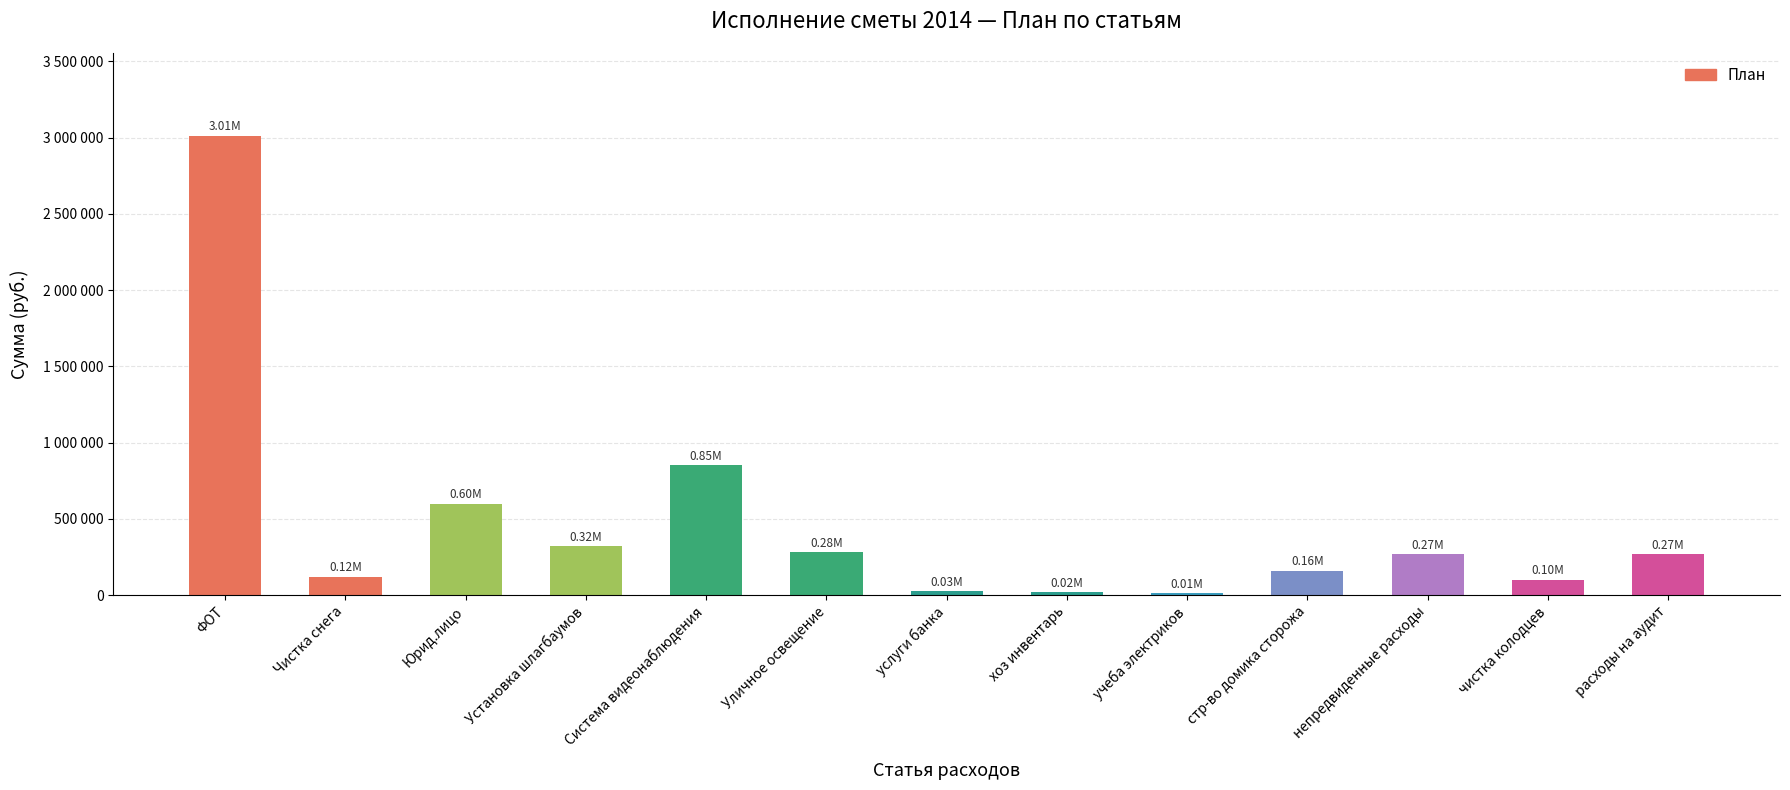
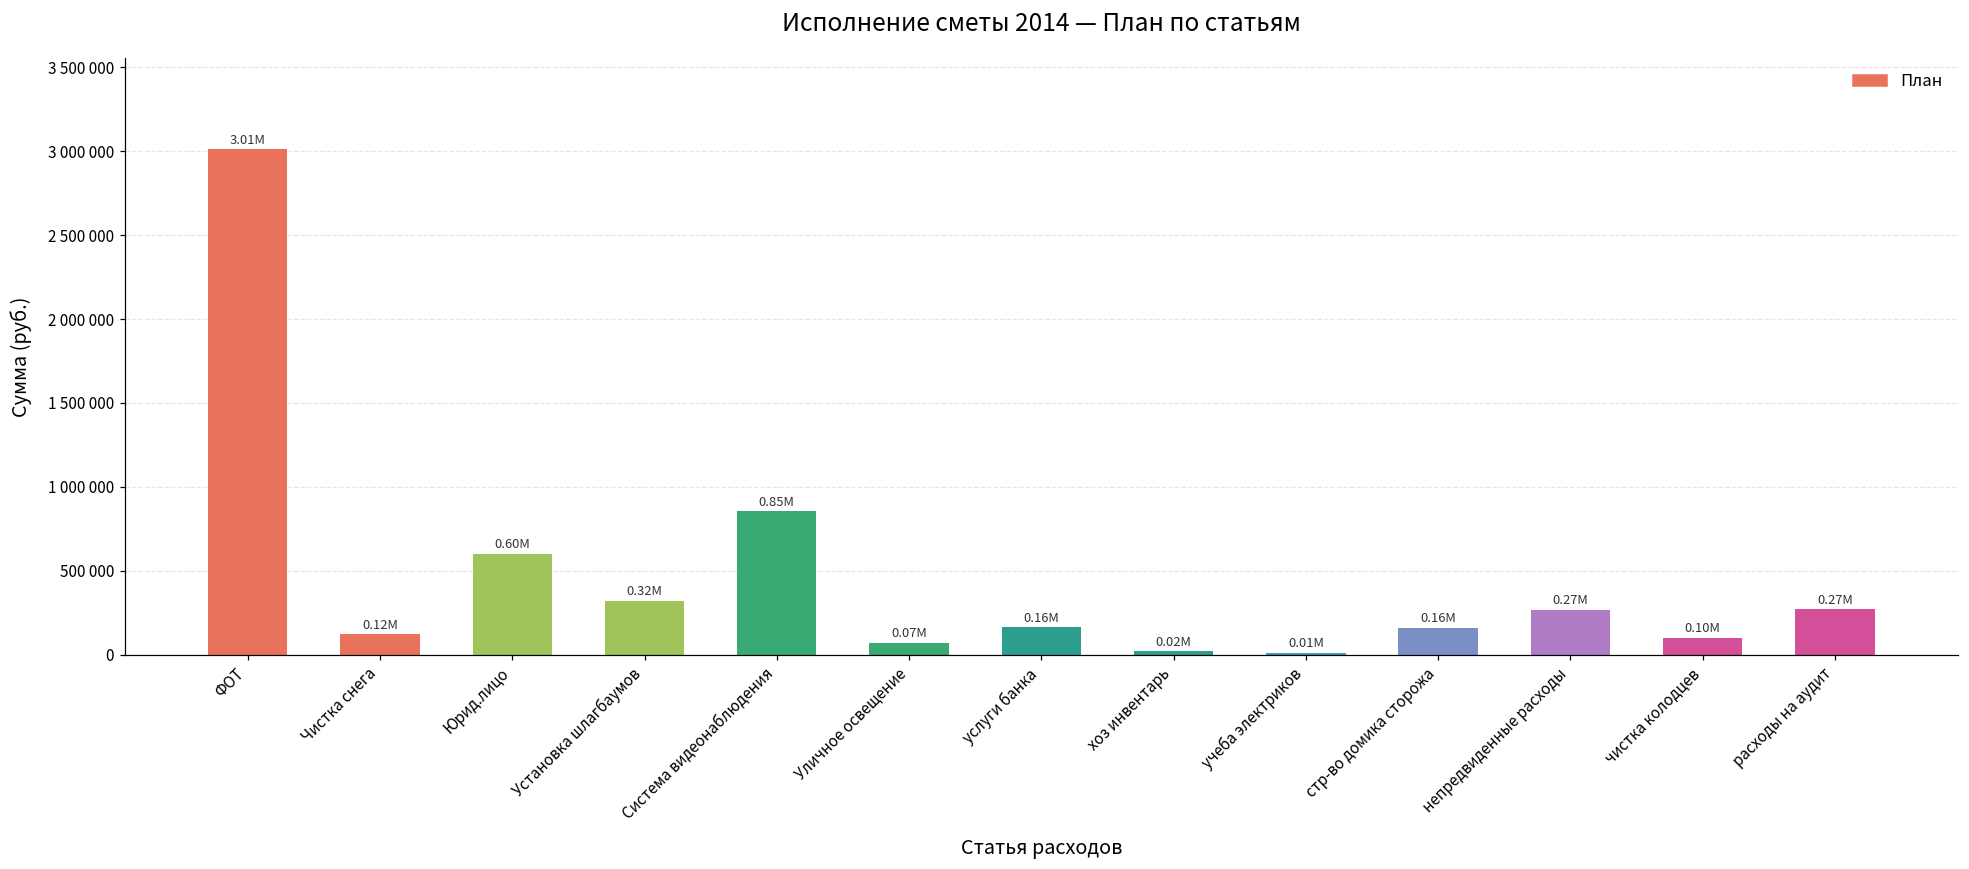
Уличное освещение: 0.28M -> 0.07M
услуги банка: 0.03M -> 0.16M
